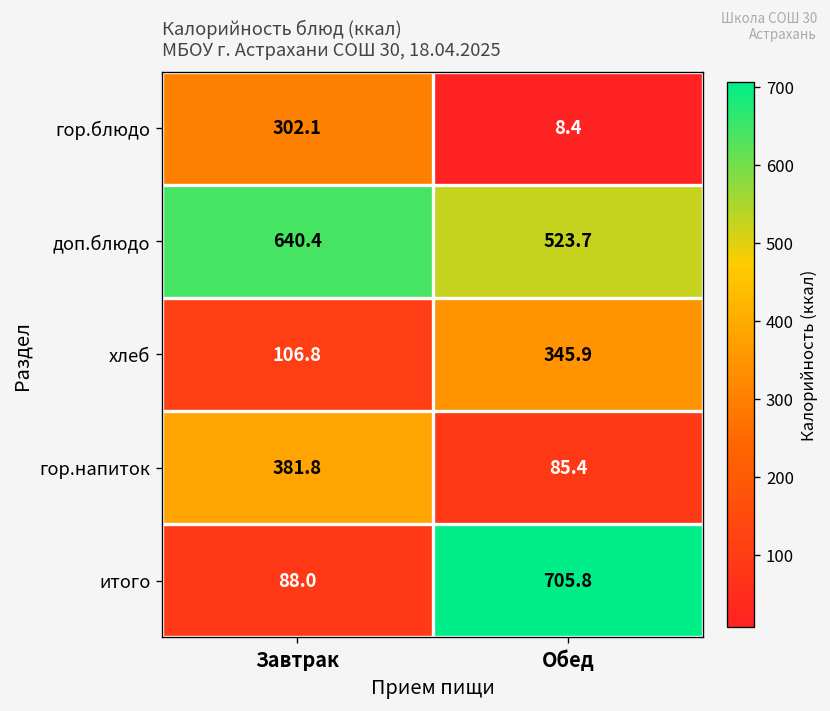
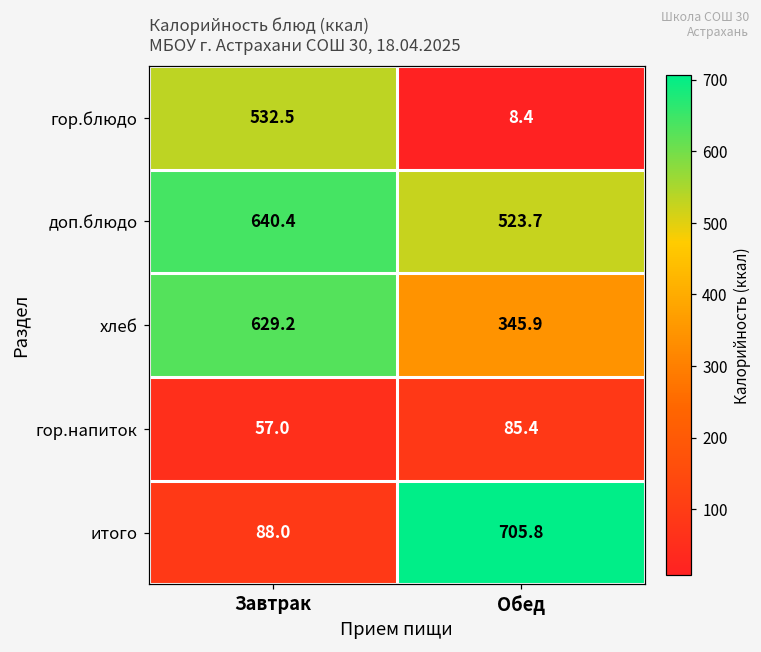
гор.блюдо, Завтрак: 302.1 -> 532.5
хлеб, Завтрак: 106.8 -> 629.2
гор.напиток, Завтрак: 381.8 -> 57.0
